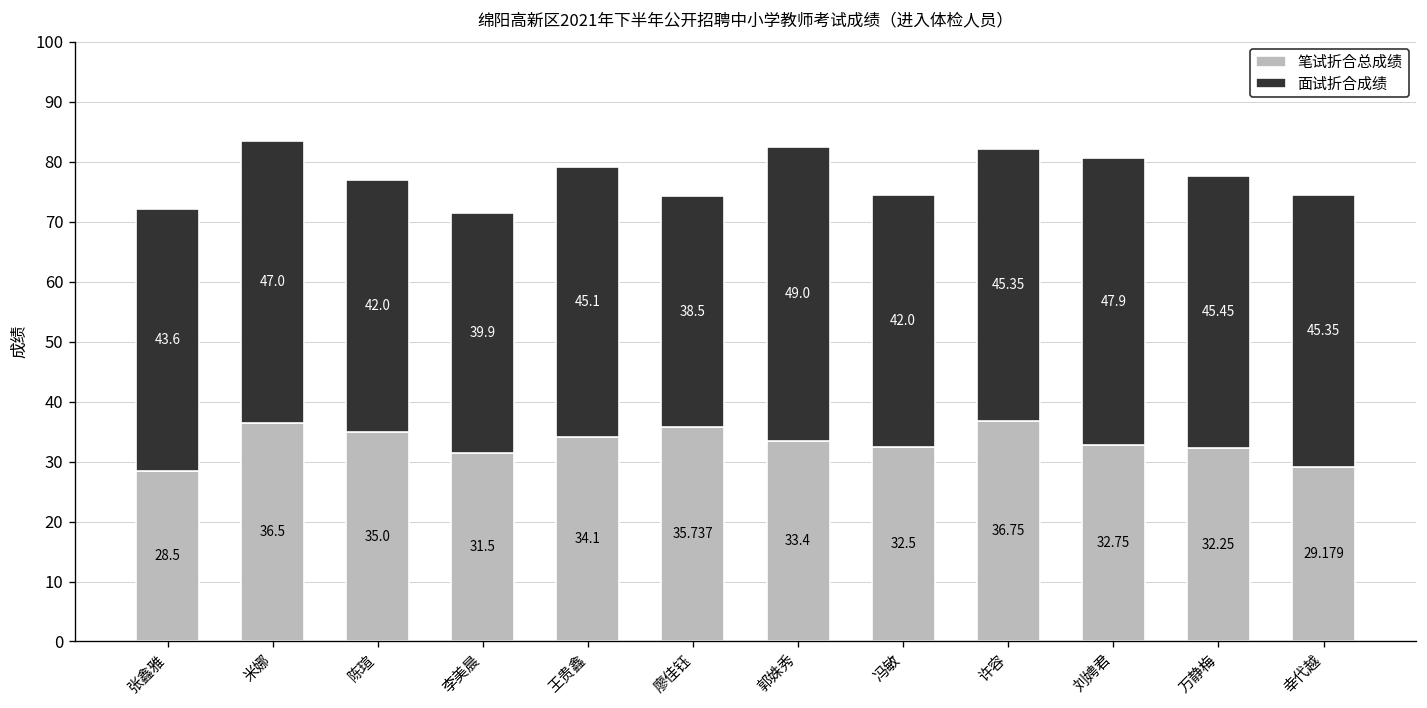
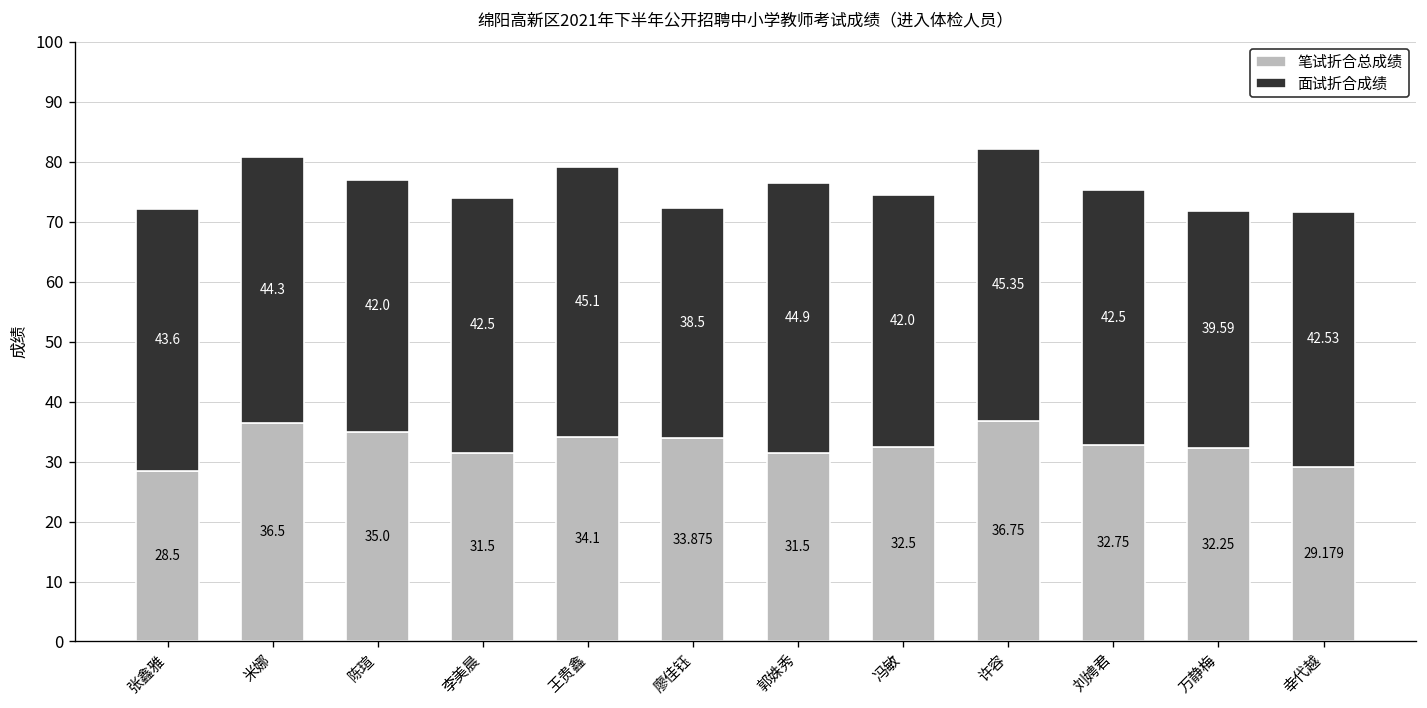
面试折合成绩, 米娜: 47.0 -> 44.3
面试折合成绩, 李美晨: 39.9 -> 42.5
笔试折合总成绩, 廖佳钰: 35.737 -> 33.875
笔试折合总成绩, 郭姝秀: 33.4 -> 31.5
面试折合成绩, 郭姝秀: 49.0 -> 44.9
面试折合成绩, 刘娉君: 47.9 -> 42.5
面试折合成绩, 万静梅: 45.45 -> 39.59
面试折合成绩, 幸代越: 45.35 -> 42.53
